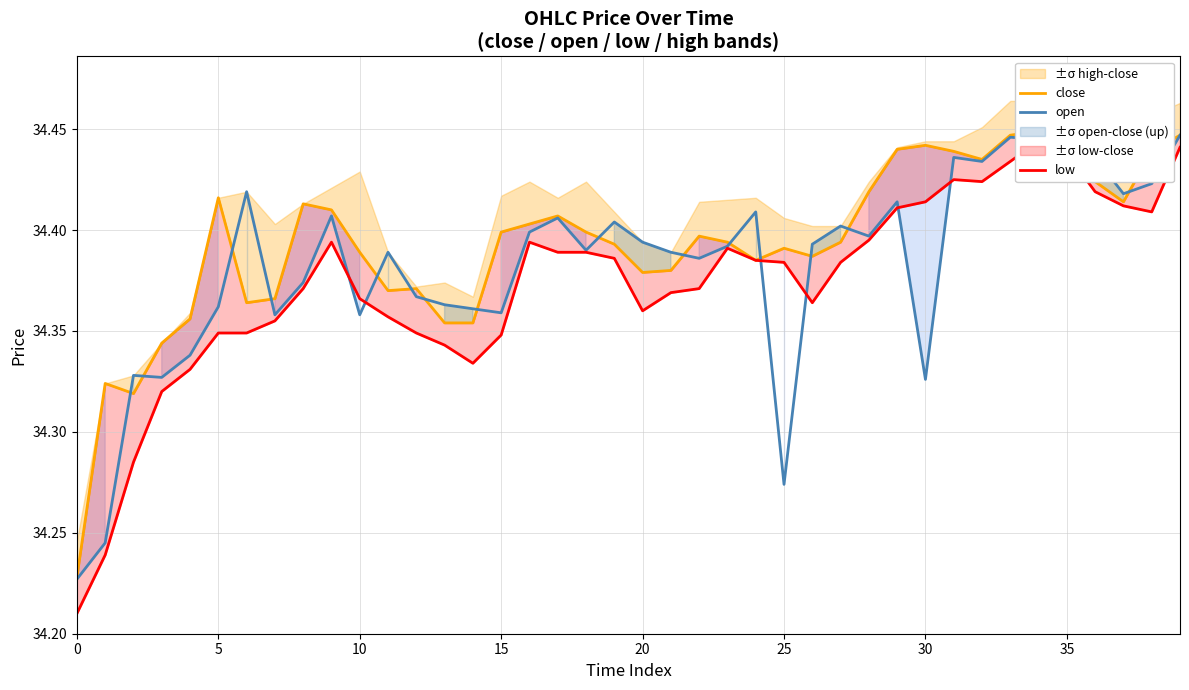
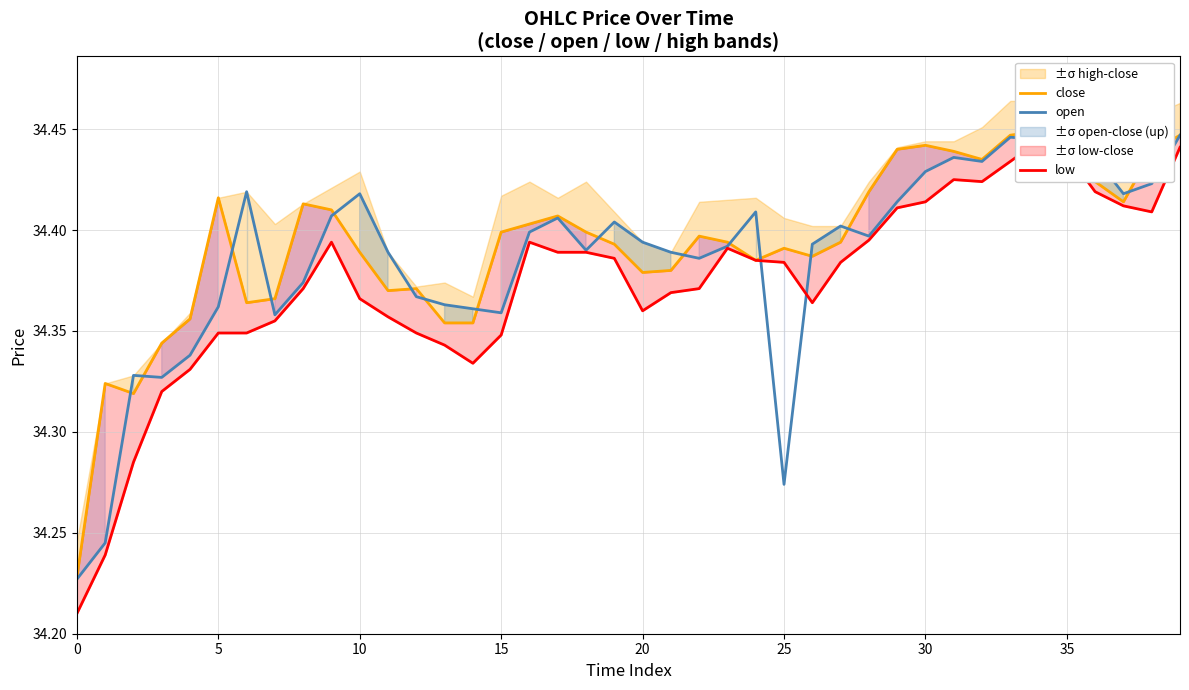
open, 10: 34.358 -> 34.418
open, 30: 34.326 -> 34.429
